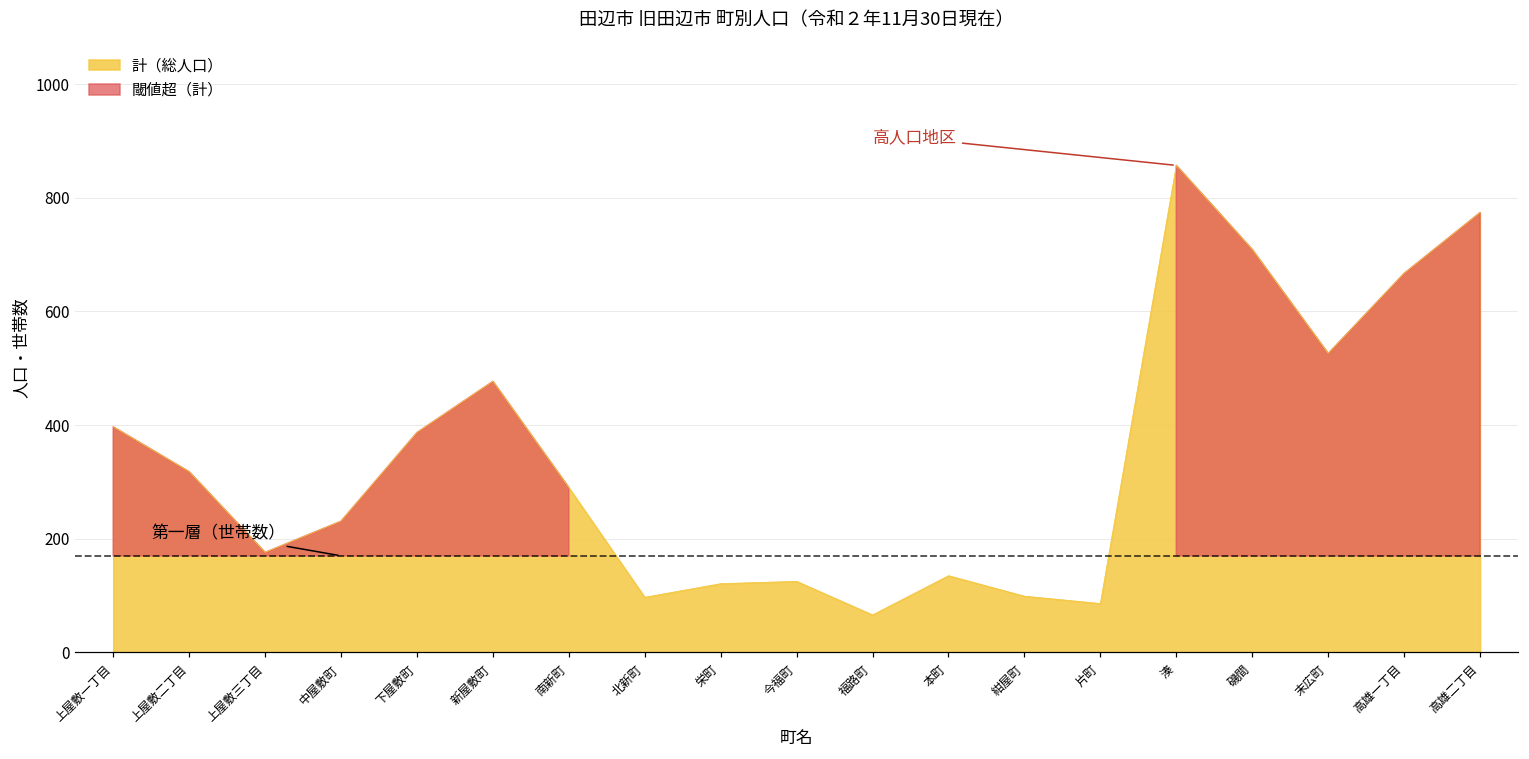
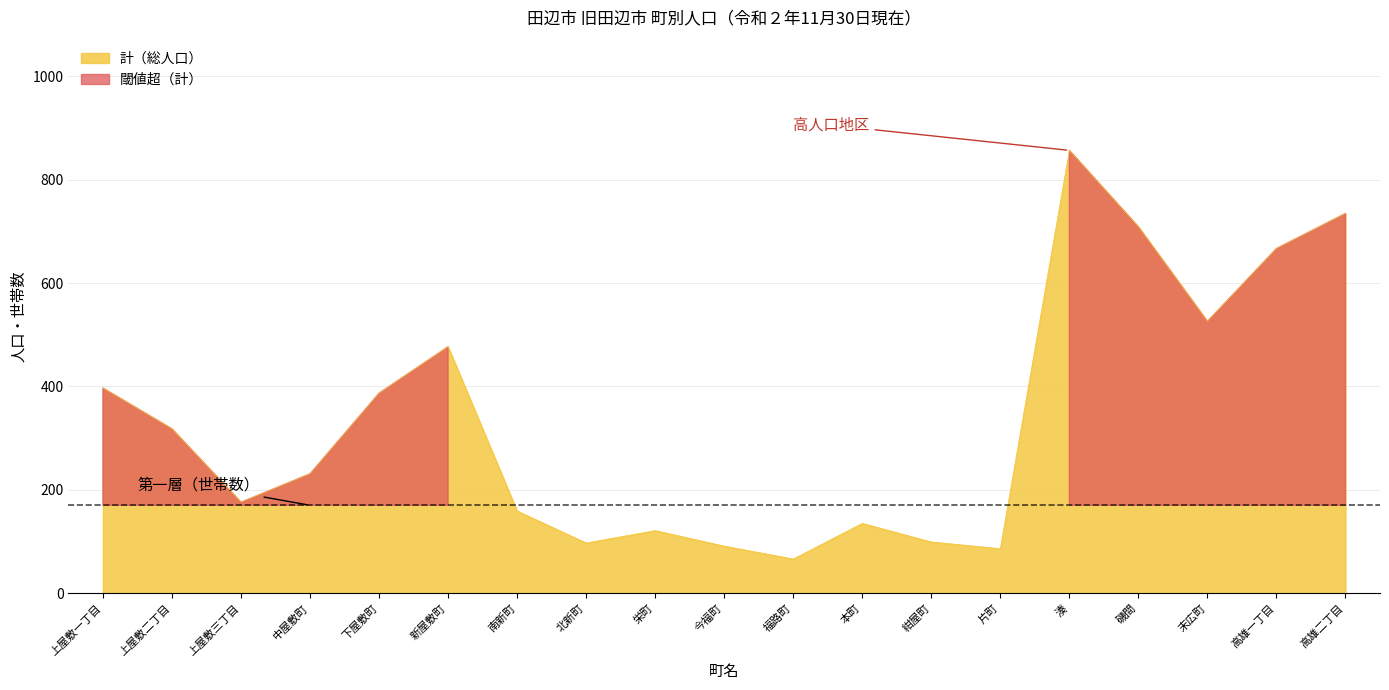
南新町: 290 -> 160
今福町: 130 -> 90
高雄二丁目: 770 -> 740
